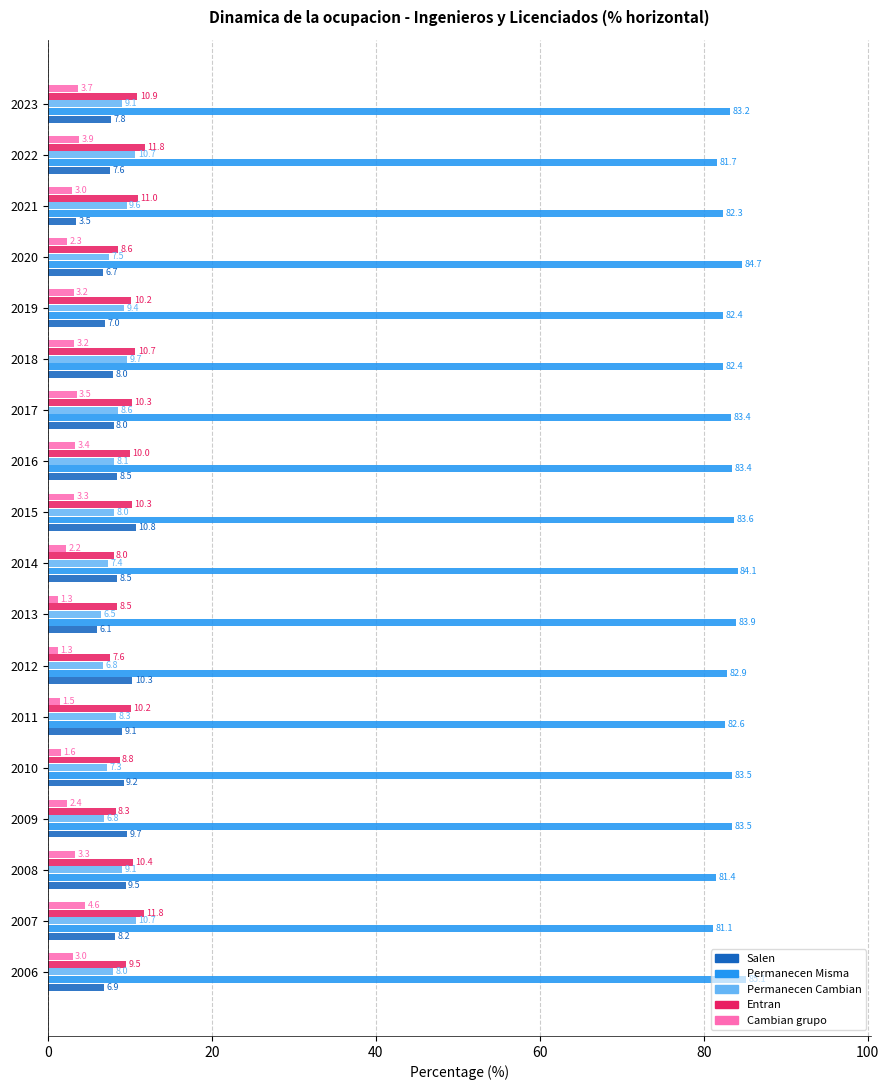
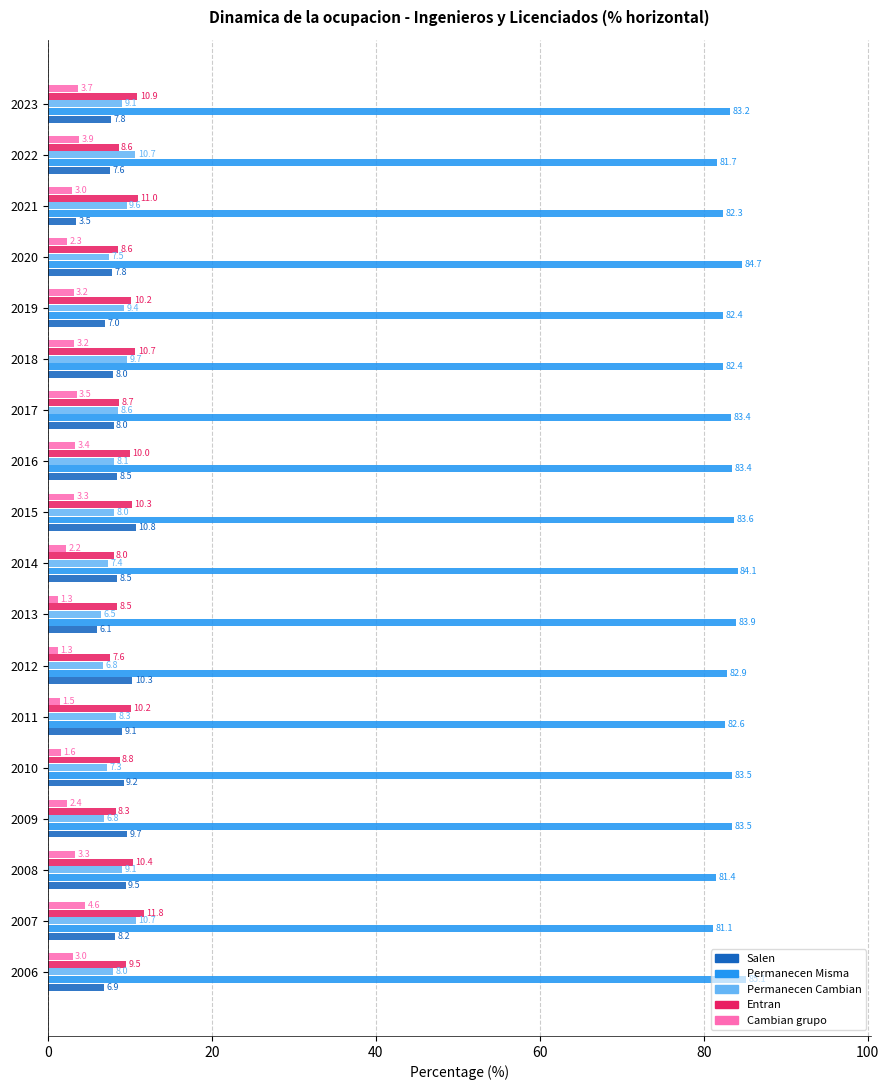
Entran, 2022: 11.8 -> 8.6
Salen, 2020: 6.7 -> 7.8
Entran, 2017: 10.3 -> 8.7
